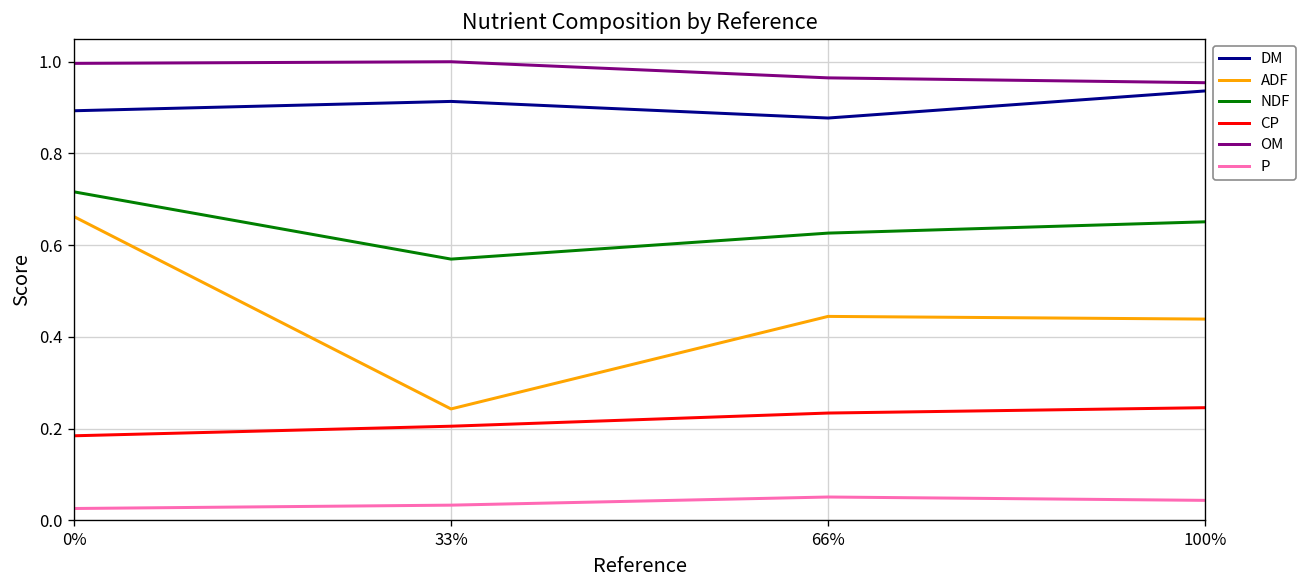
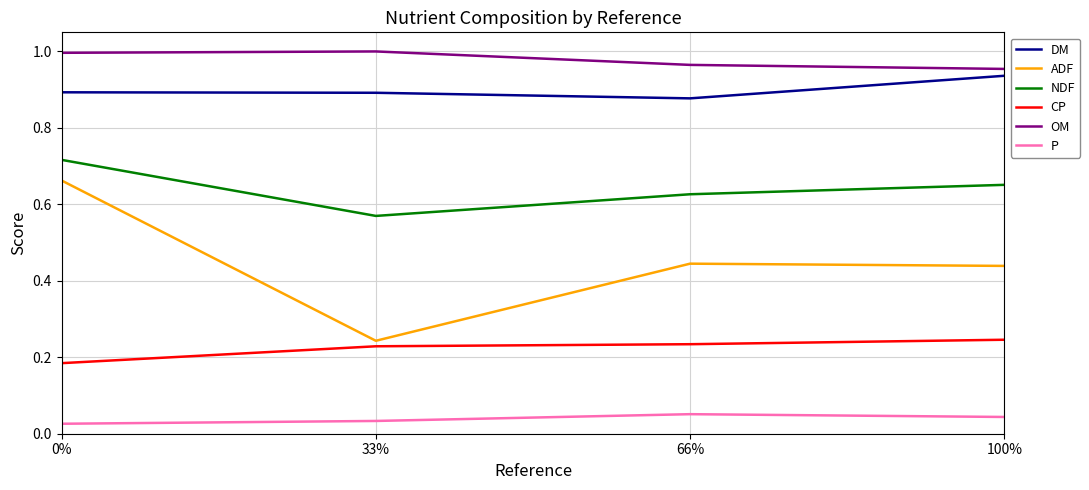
DM, 33%: 0.91 -> 0.89
CP, 33%: 0.21 -> 0.23
